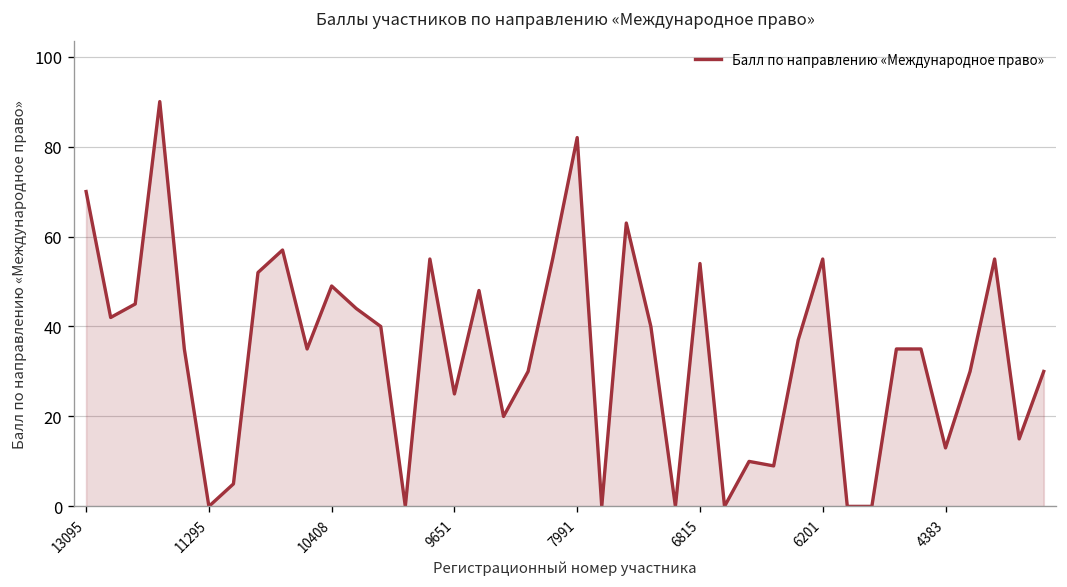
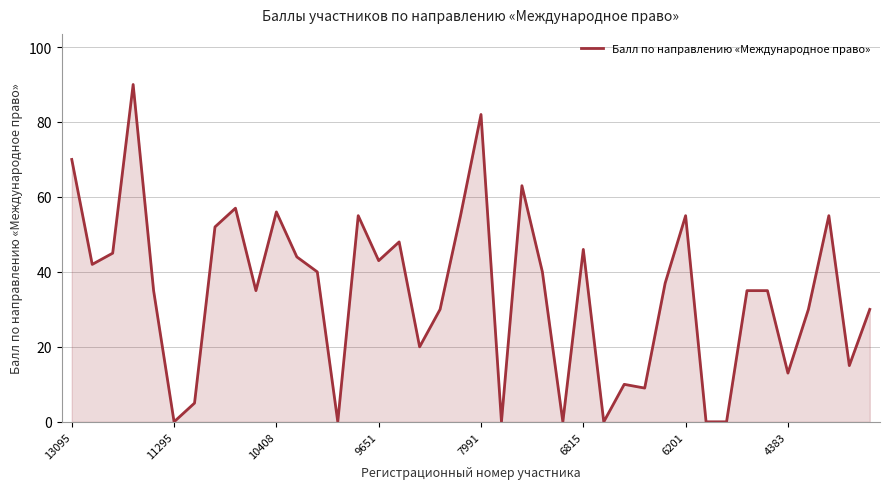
10408: 49 -> 56
9651: 25 -> 43
6815: 54 -> 46
